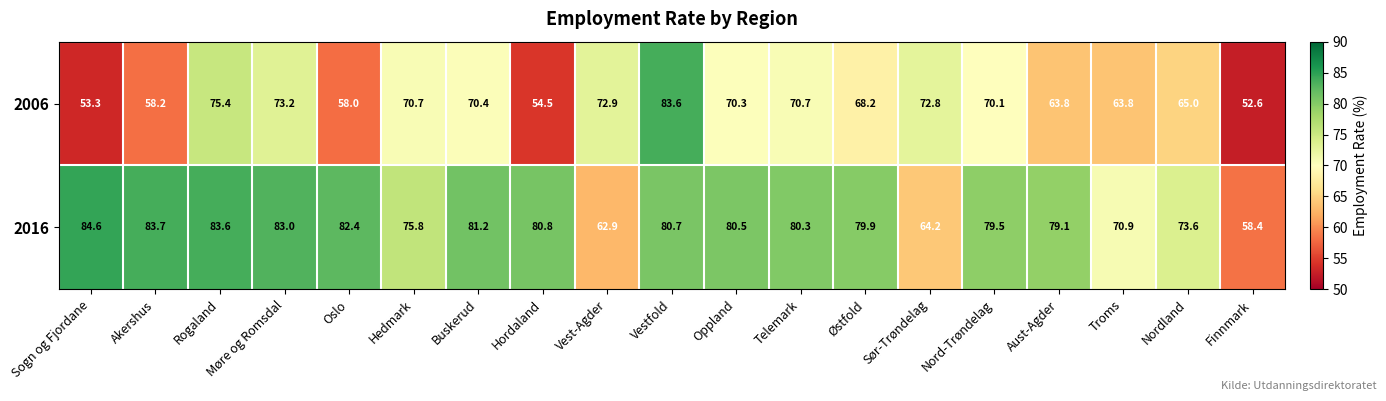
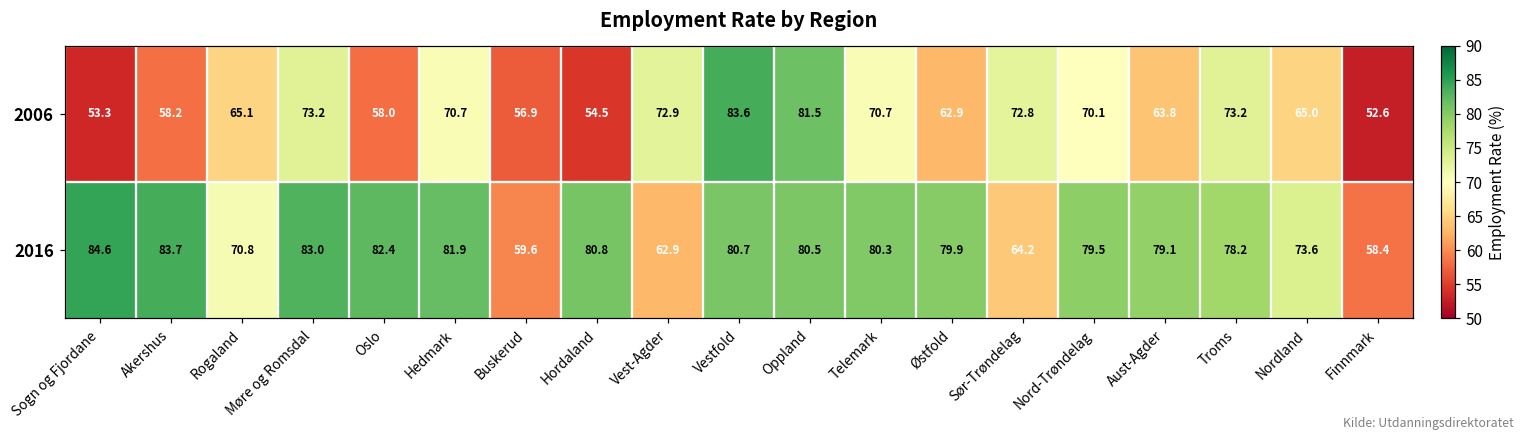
2006, Rogaland: 75.4 -> 65.1
2006, Buskerud: 70.4 -> 56.9
2006, Oppland: 70.3 -> 81.5
2006, Østfold: 68.2 -> 62.9
2006, Troms: 63.8 -> 73.2
2016, Rogaland: 83.6 -> 70.8
2016, Hedmark: 75.8 -> 81.9
2016, Buskerud: 81.2 -> 59.6
2016, Troms: 70.9 -> 78.2
